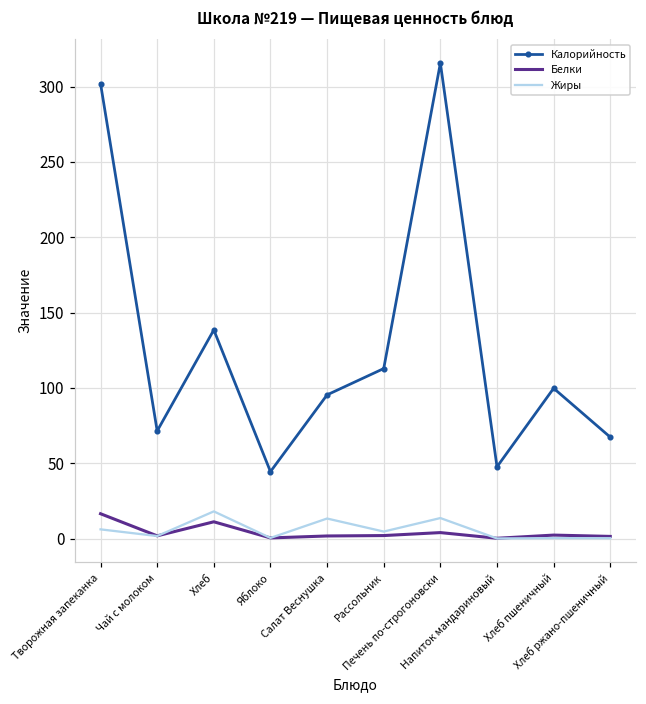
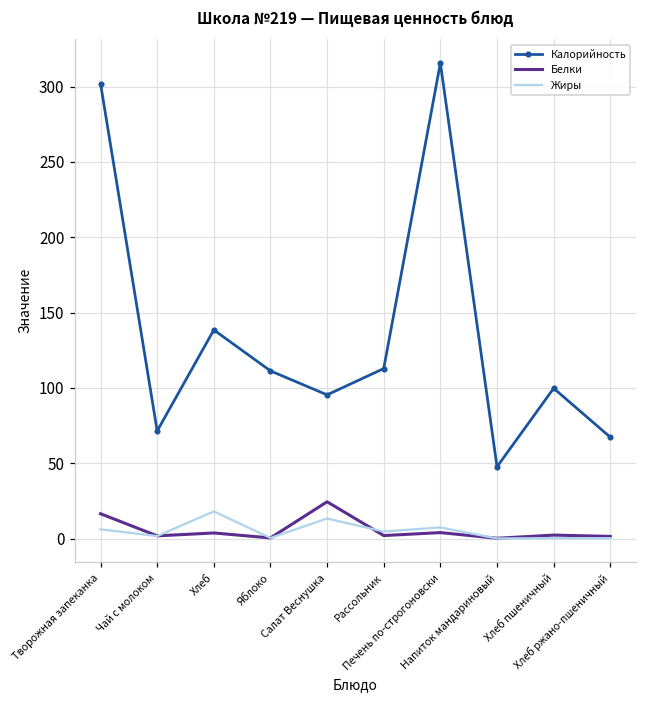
Белки, Хлеб: 11 -> 4
Калорийность, Яблоко: 44 -> 111
Белки, Салат Веснушка: 2 -> 24
Жиры, Печень по-строгоновски: 14 -> 7
